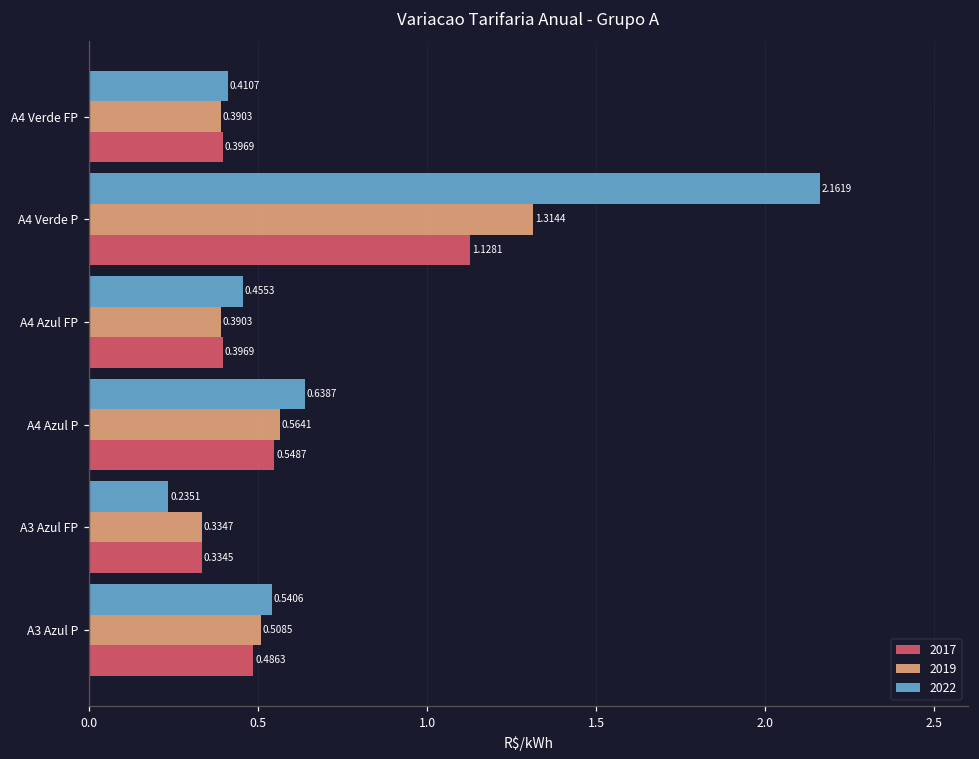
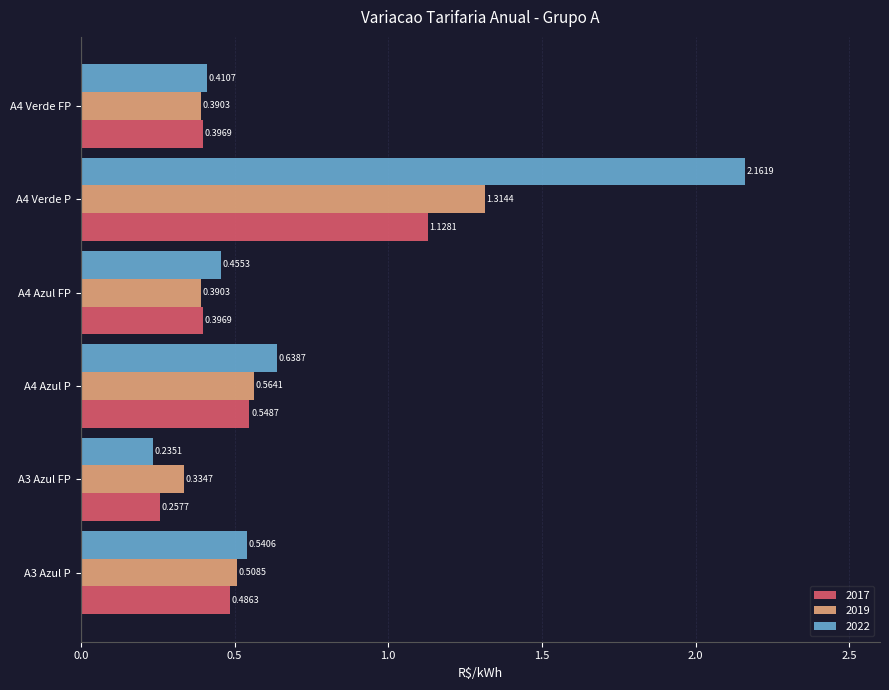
2017, A3 Azul FP: 0.3345 -> 0.2577
